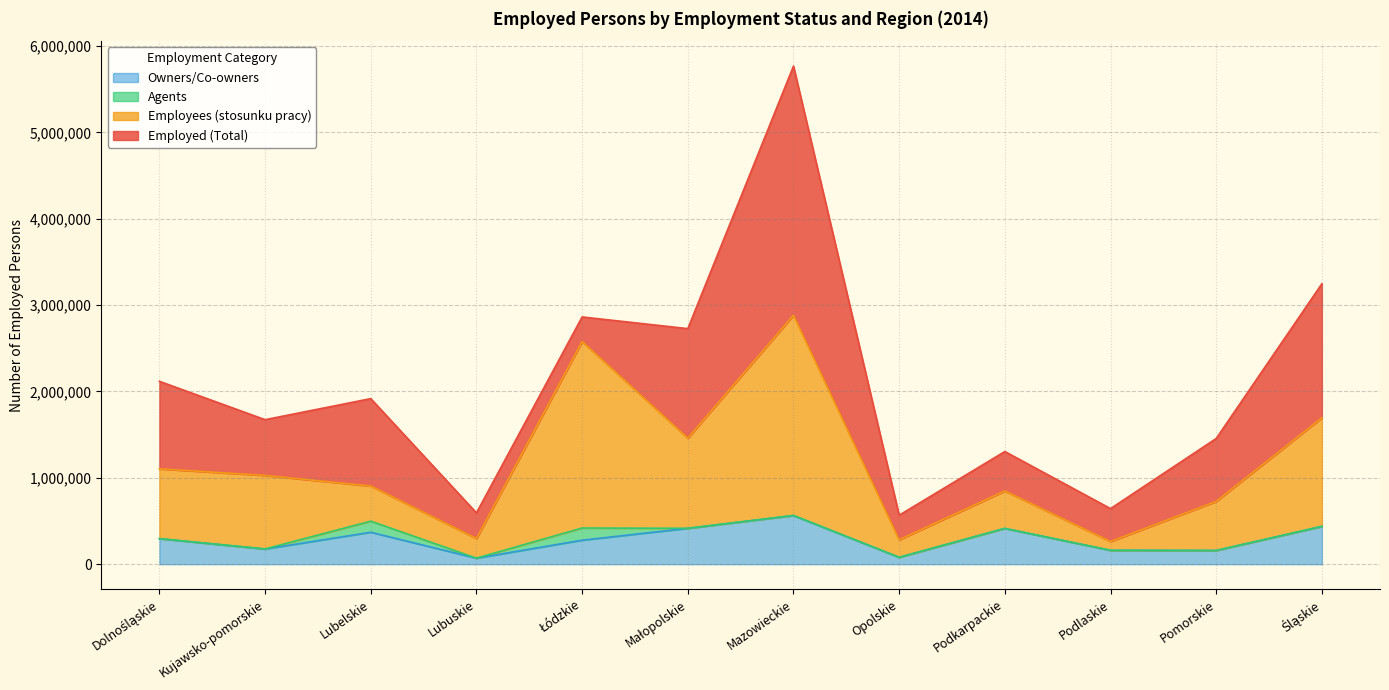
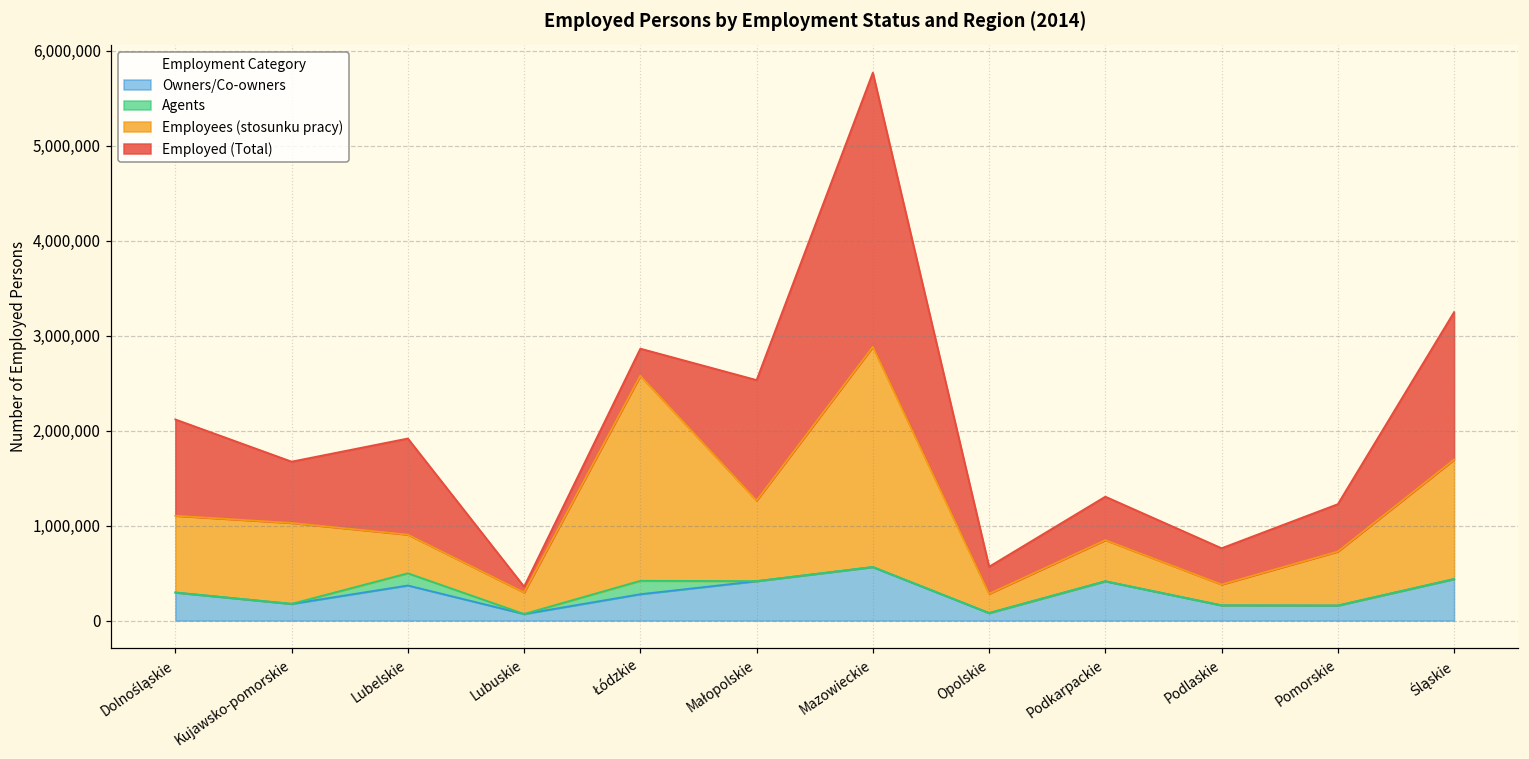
Employed (Total), Lubuskie: 300,000 -> 100,000
Employees (stosunku pracy), Małopolskie: 1,000,000 -> 800,000
Employees (stosunku pracy), Podlaskie: 100,000 -> 200,000
Employed (Total), Pomorskie: 700,000 -> 500,000
